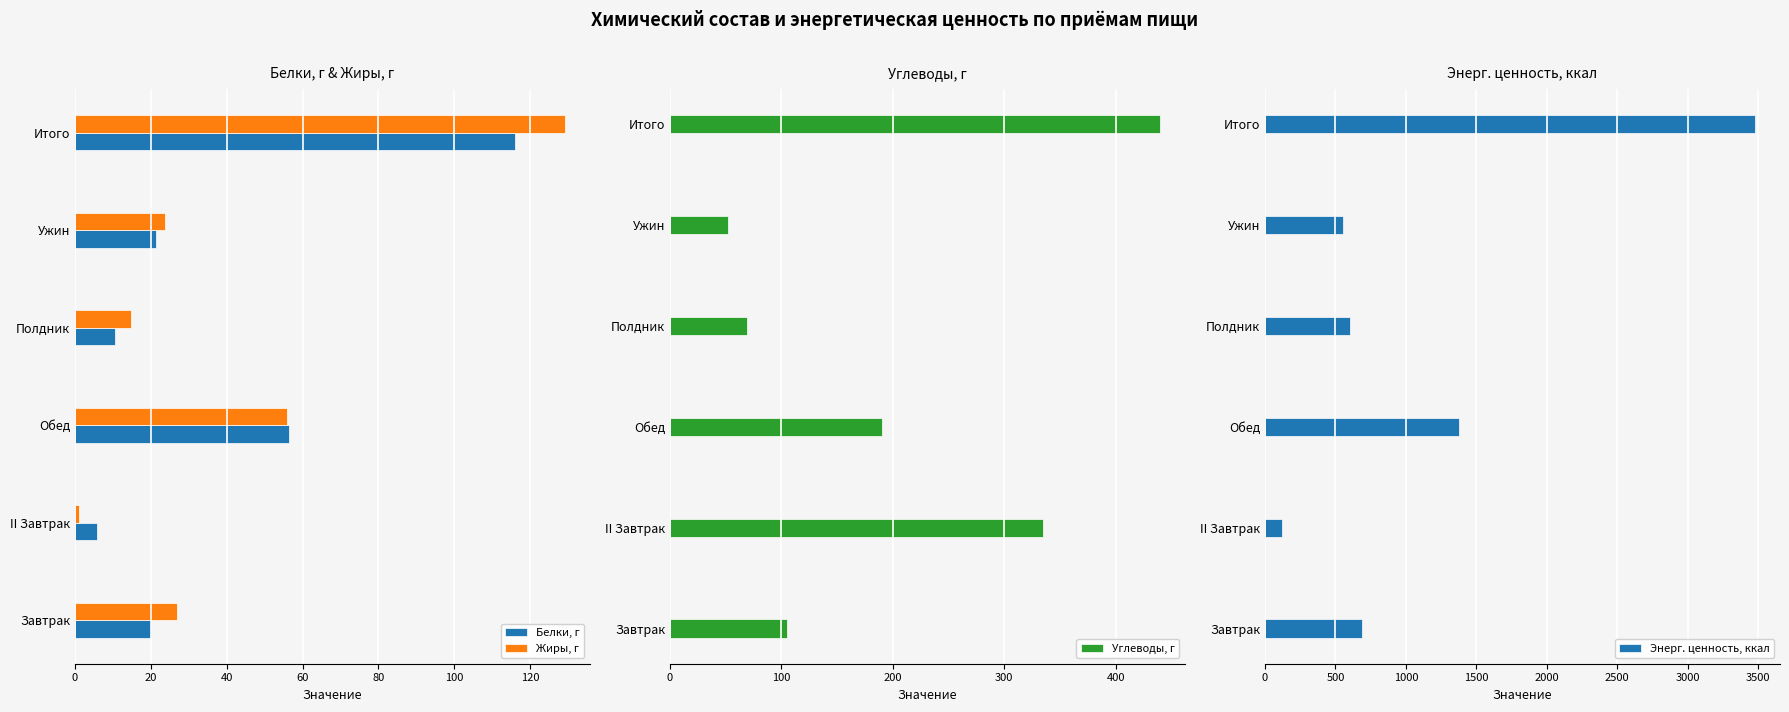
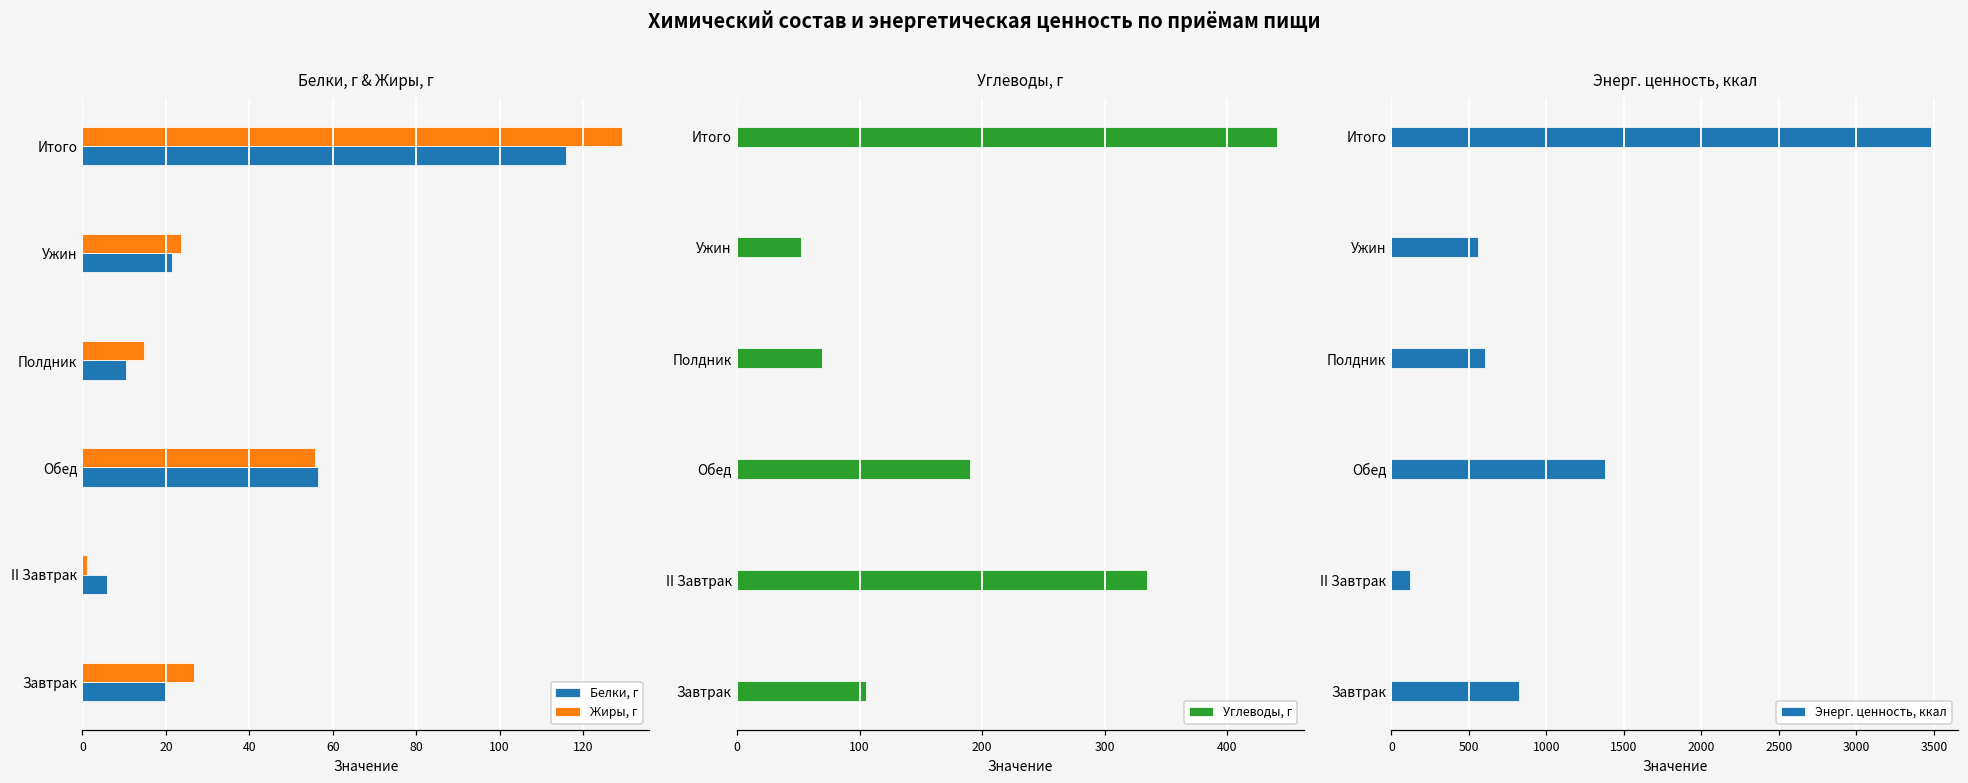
Энерг. ценность, ккал, Завтрак: 690 -> 820
